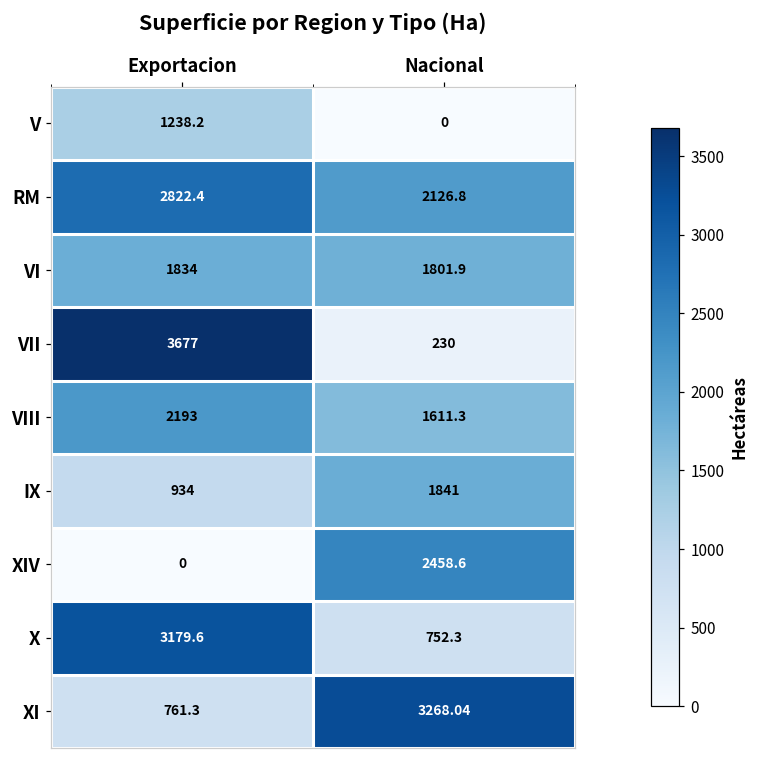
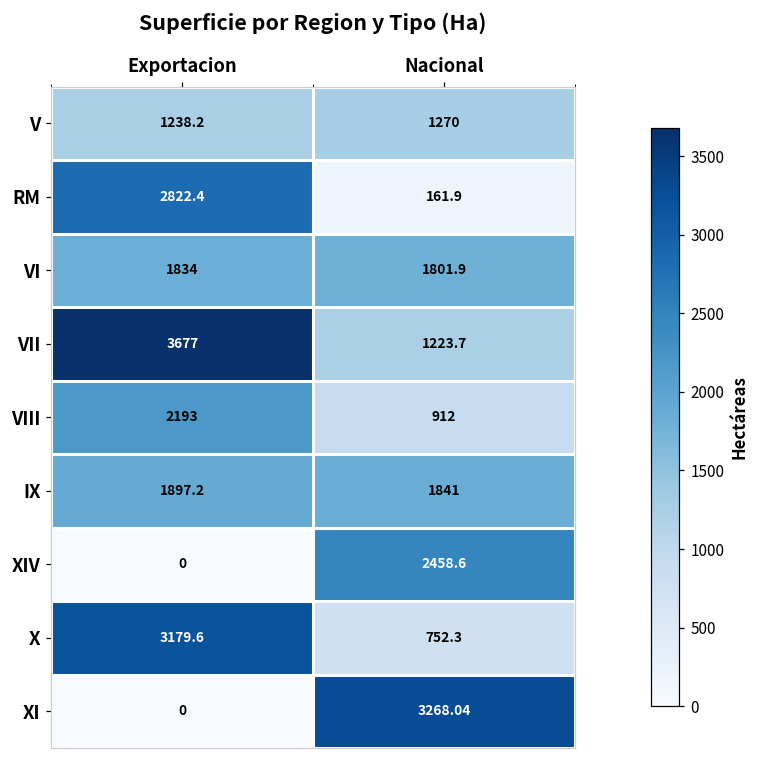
V, Nacional: 0 -> 1270
RM, Nacional: 2126.8 -> 161.9
VII, Nacional: 230 -> 1223.7
VIII, Nacional: 1611.3 -> 912
IX, Exportacion: 934 -> 1897.2
XI, Exportacion: 761.3 -> 0
